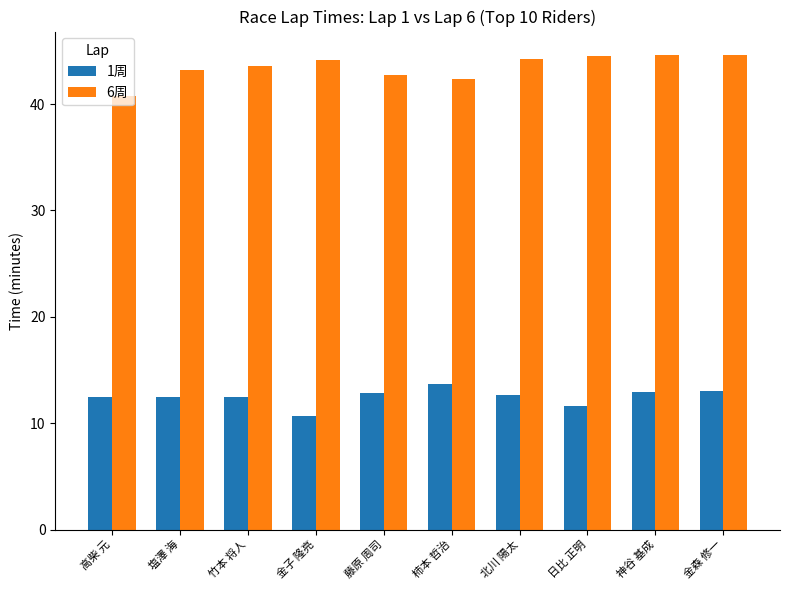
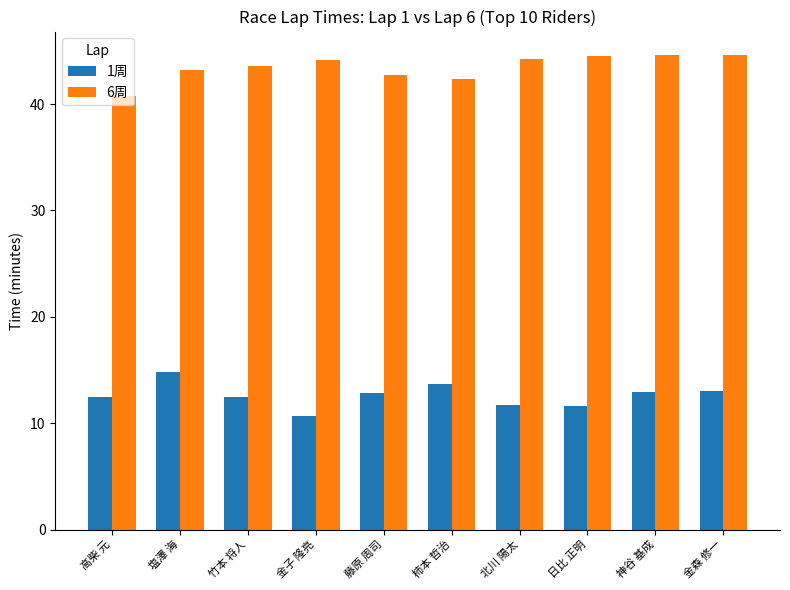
1周, 塩澤 海: 12.4 -> 14.8
1周, 北川 陽太: 12.7 -> 11.7
